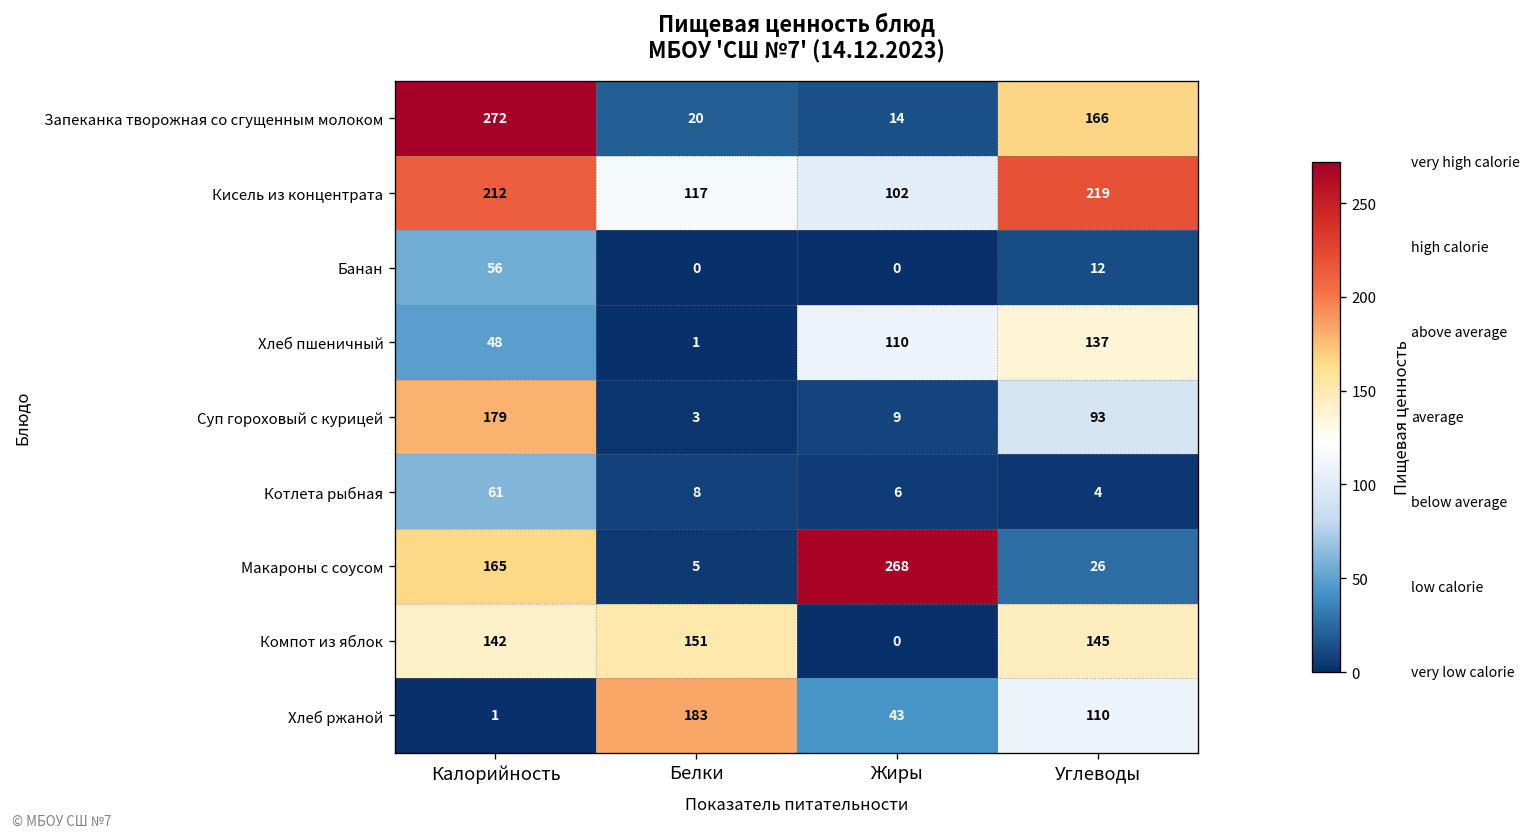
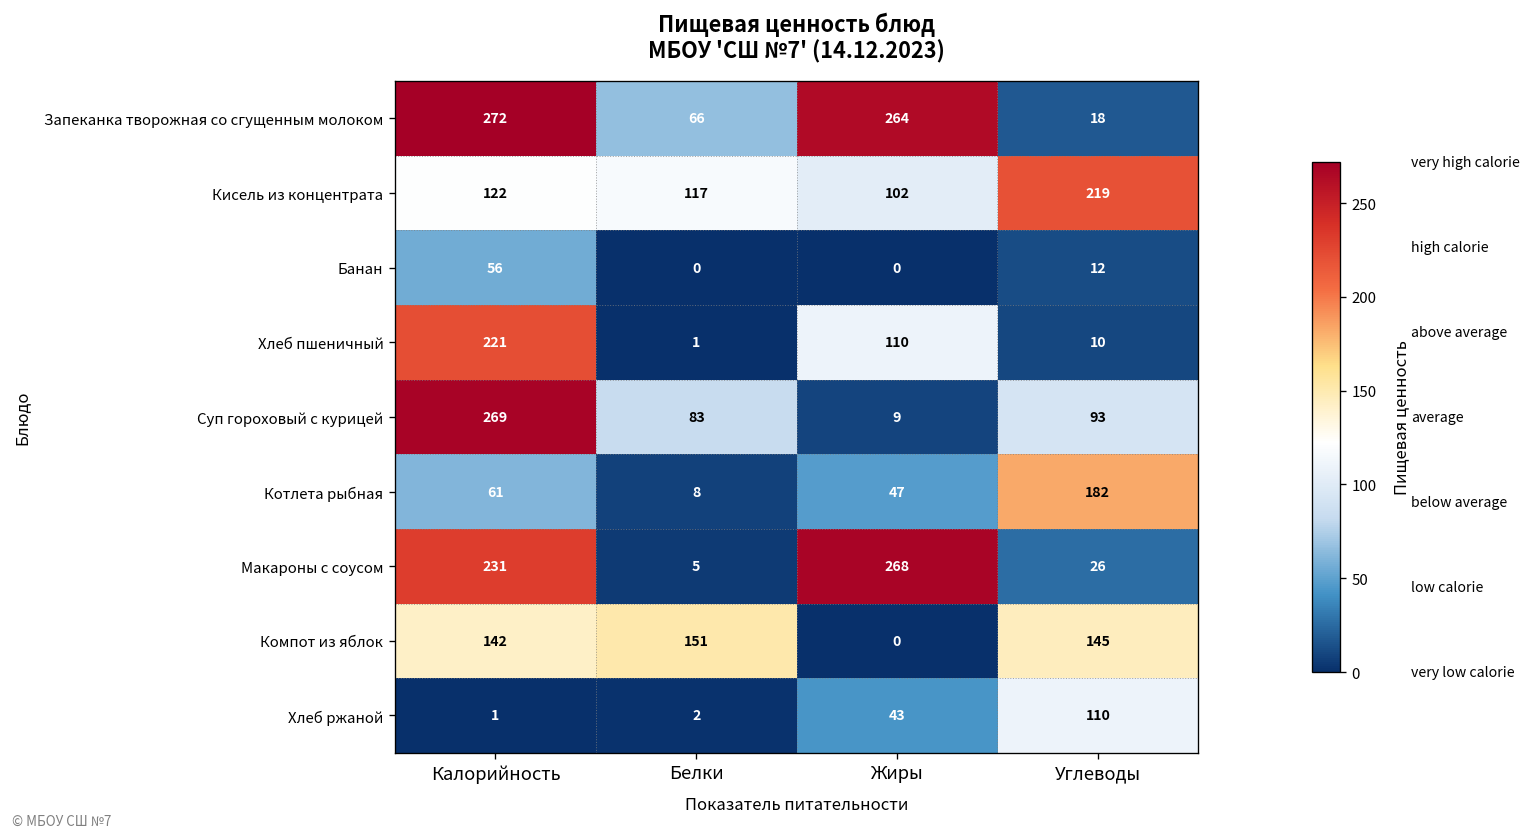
Запеканка творожная со сгущенным молоком, Белки: 20 -> 66
Запеканка творожная со сгущенным молоком, Жиры: 14 -> 264
Запеканка творожная со сгущенным молоком, Углеводы: 166 -> 18
Кисель из концентрата, Калорийность: 212 -> 122
Хлеб пшеничный, Калорийность: 48 -> 221
Хлеб пшеничный, Углеводы: 137 -> 10
Суп гороховый с курицей, Калорийность: 179 -> 269
Суп гороховый с курицей, Белки: 3 -> 83
Котлета рыбная, Жиры: 6 -> 47
Котлета рыбная, Углеводы: 4 -> 182
Макароны с соусом, Калорийность: 165 -> 231
Хлеб ржаной, Белки: 183 -> 2
